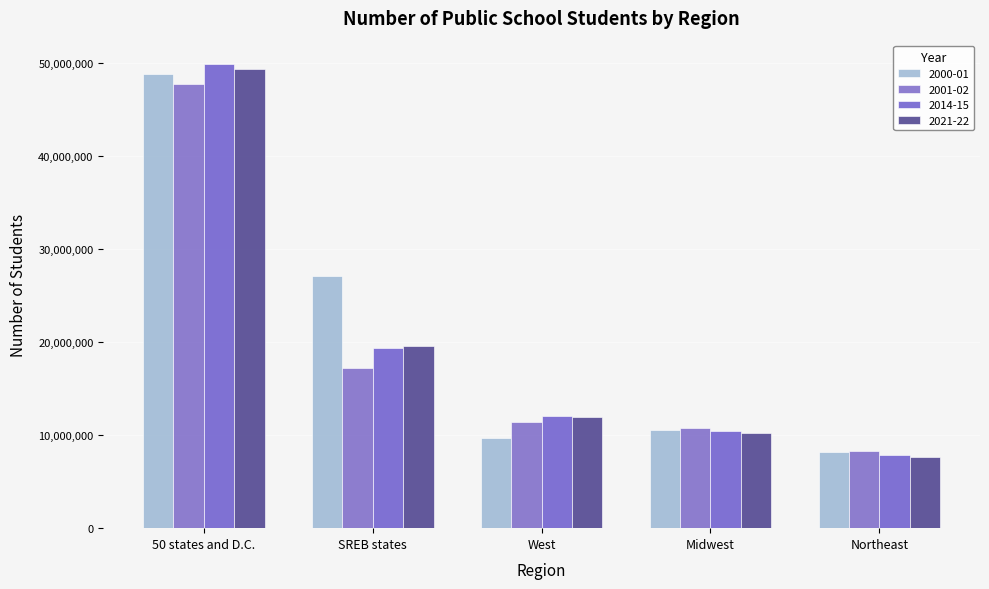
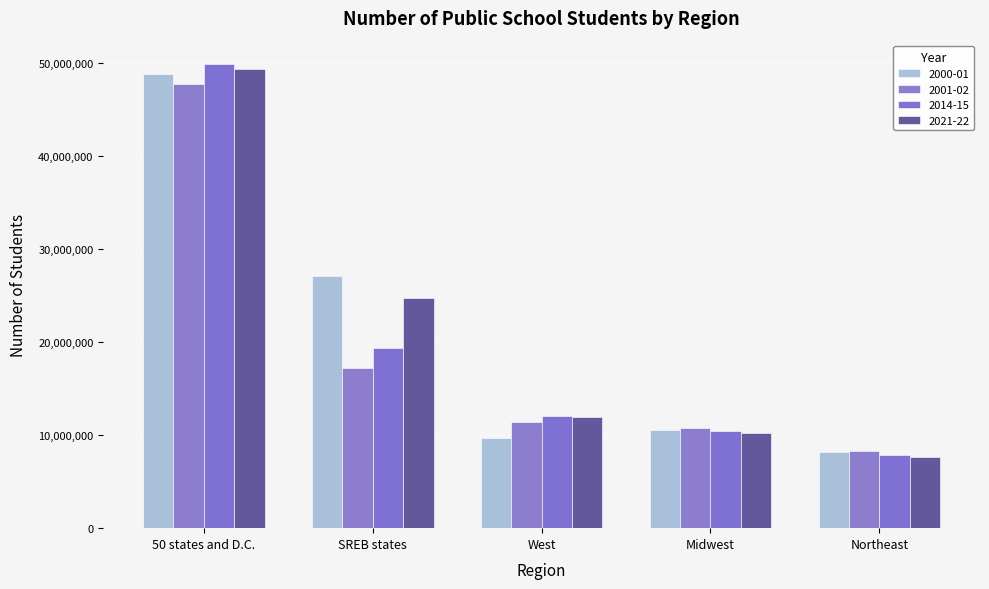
2021-22, SREB states: 20,000,000 -> 25,000,000
